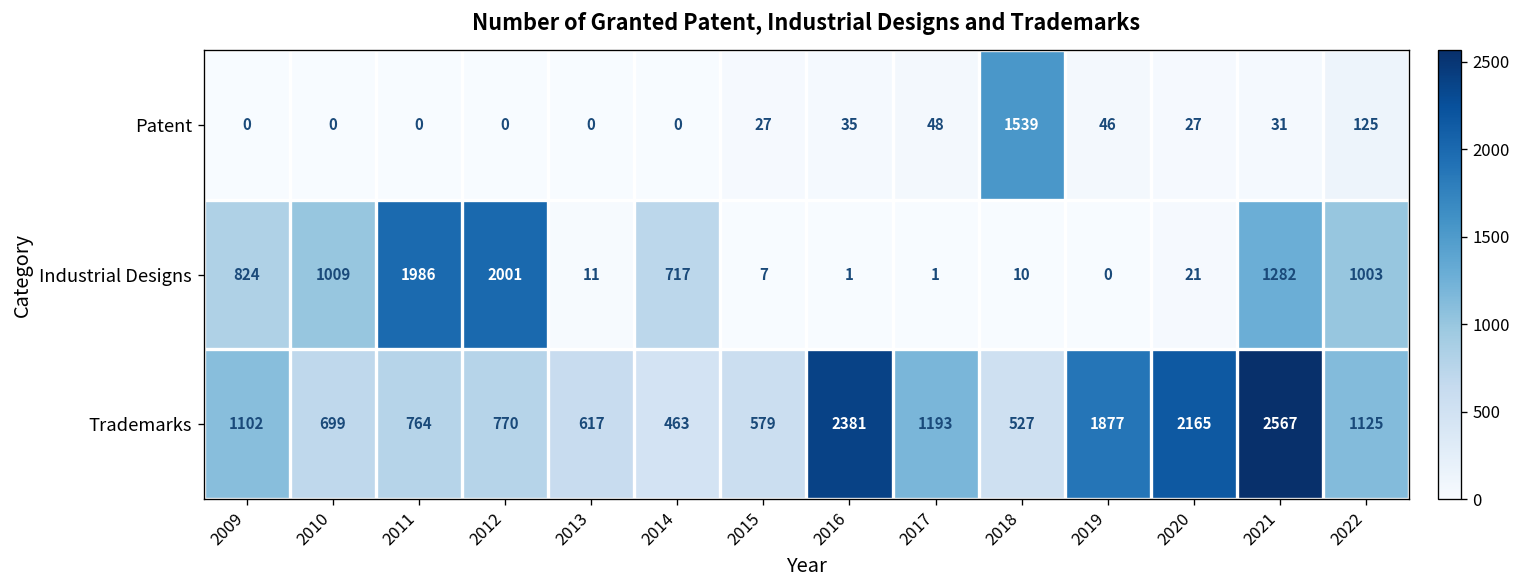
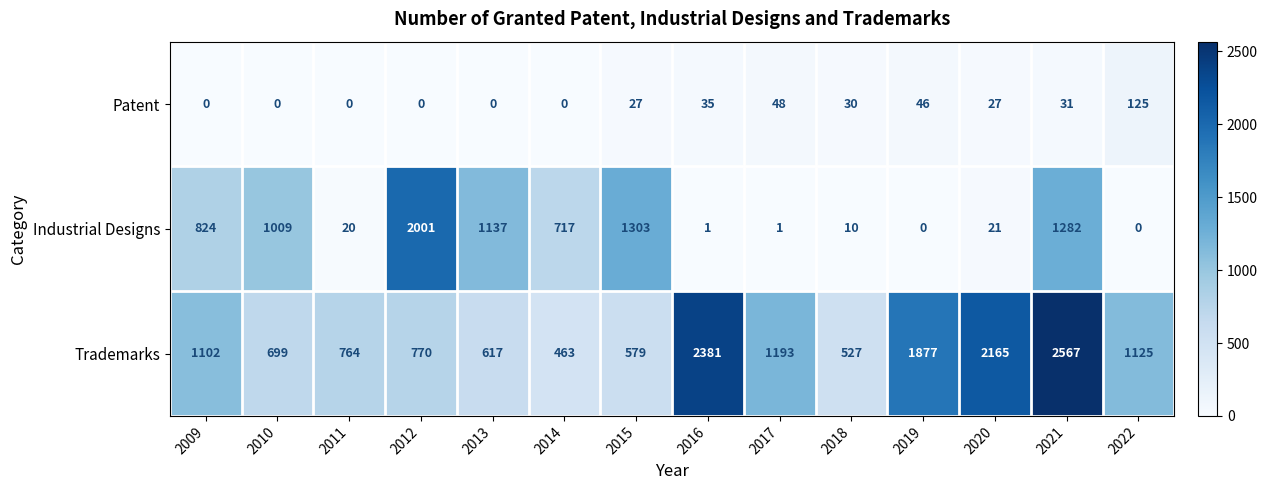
Patent, 2018: 1539 -> 30
Industrial Designs, 2011: 1986 -> 20
Industrial Designs, 2013: 11 -> 1137
Industrial Designs, 2015: 7 -> 1303
Industrial Designs, 2022: 1003 -> 0
